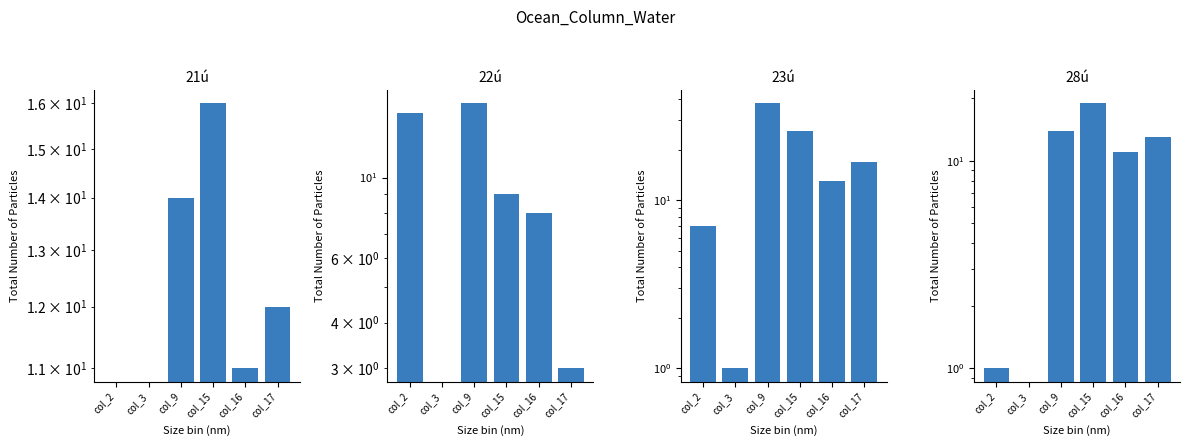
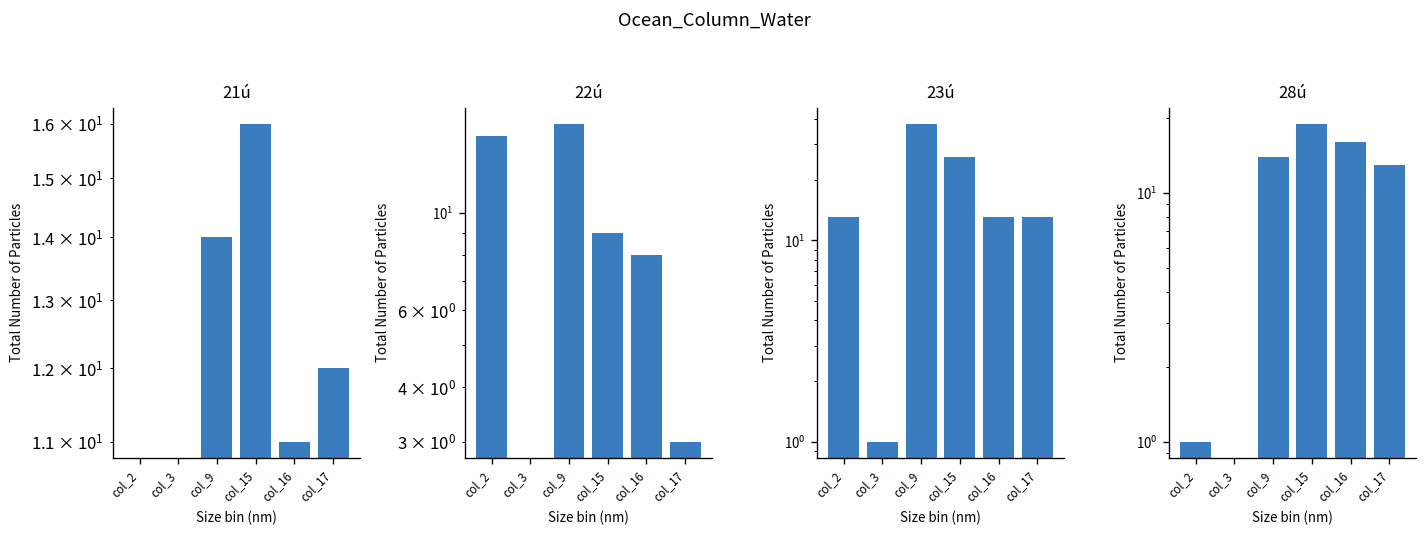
23ú, col_2: 7 -> 13
23ú, col_17: 17 -> 13
28ú, col_16: 11 -> 16
